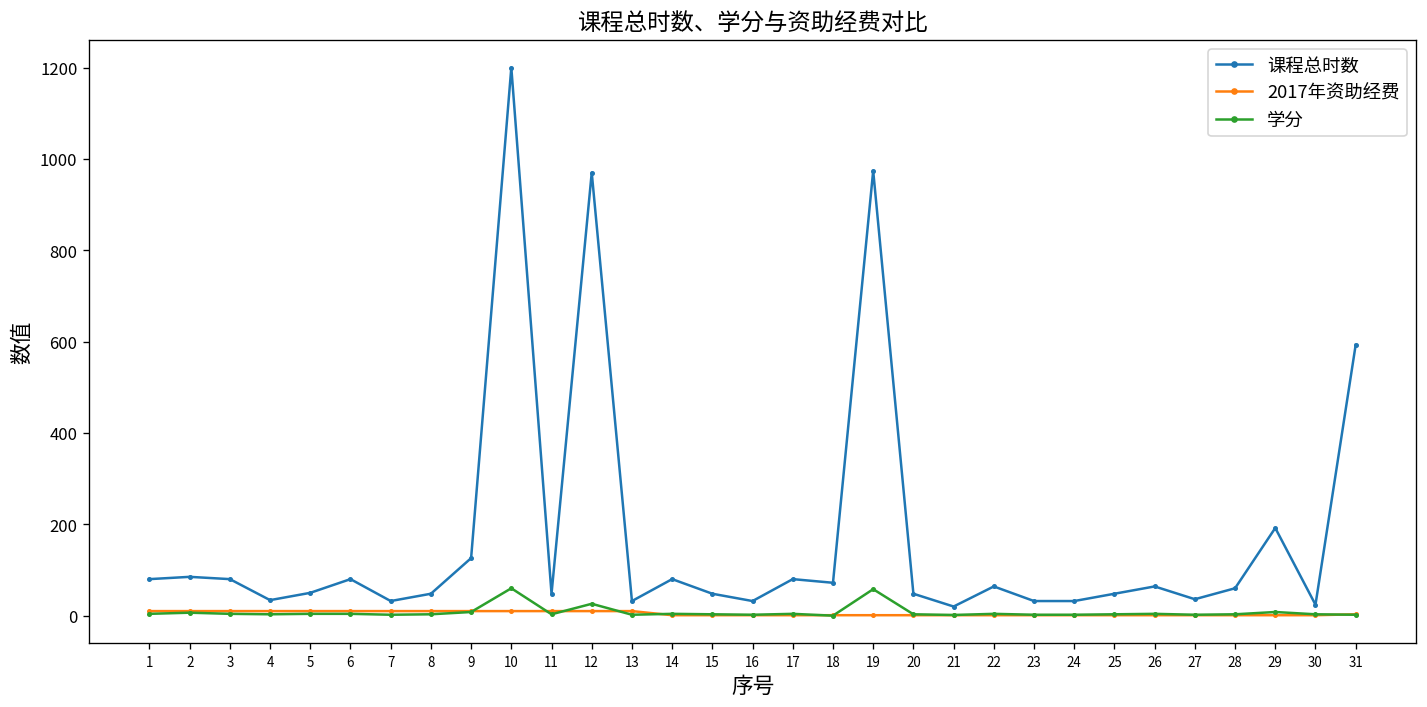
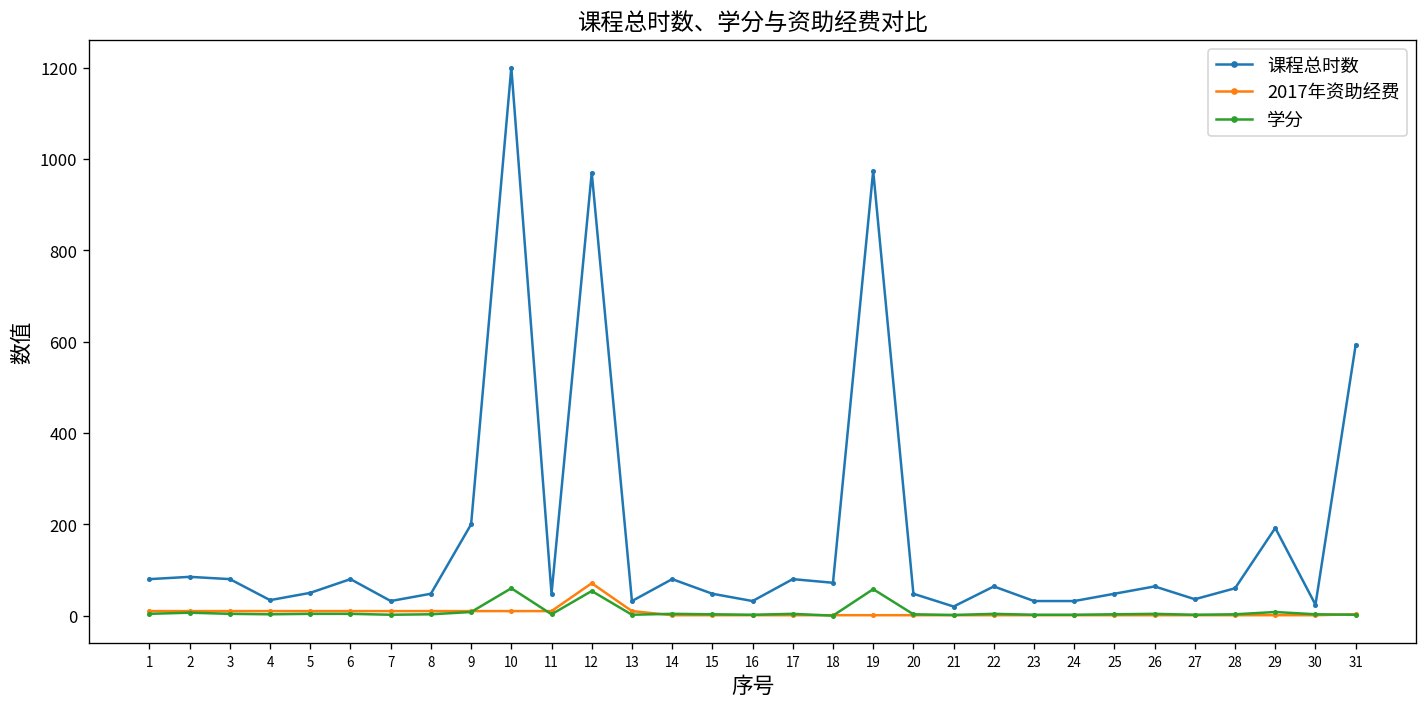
课程总时数, 9: 130 -> 200
2017年资助经费, 12: 10 -> 70
学分, 12: 30 -> 50
